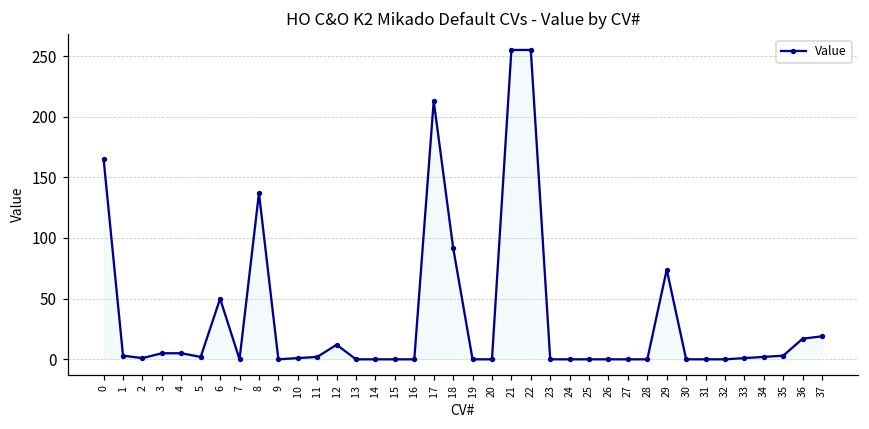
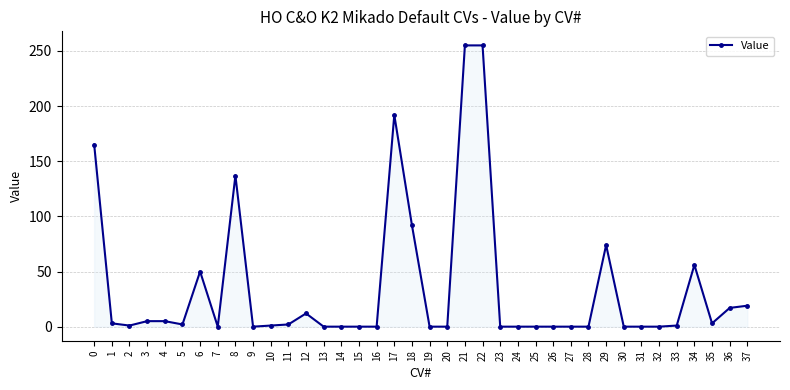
17: 213 -> 192
34: 2 -> 56
